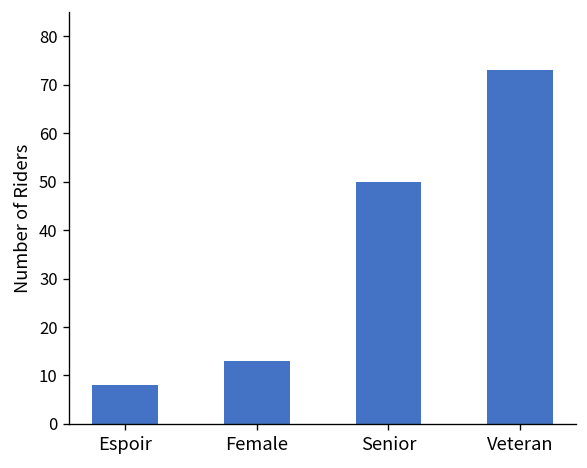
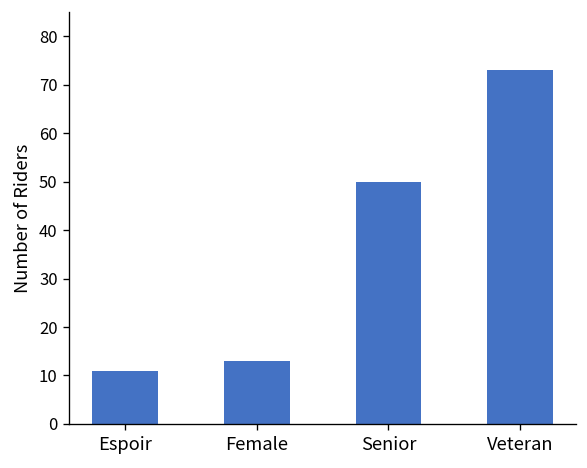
Espoir: 8 -> 11
